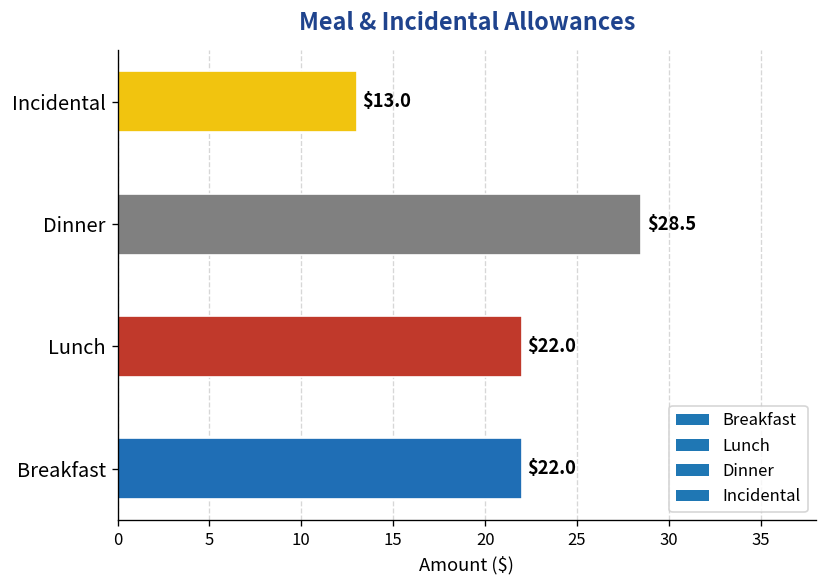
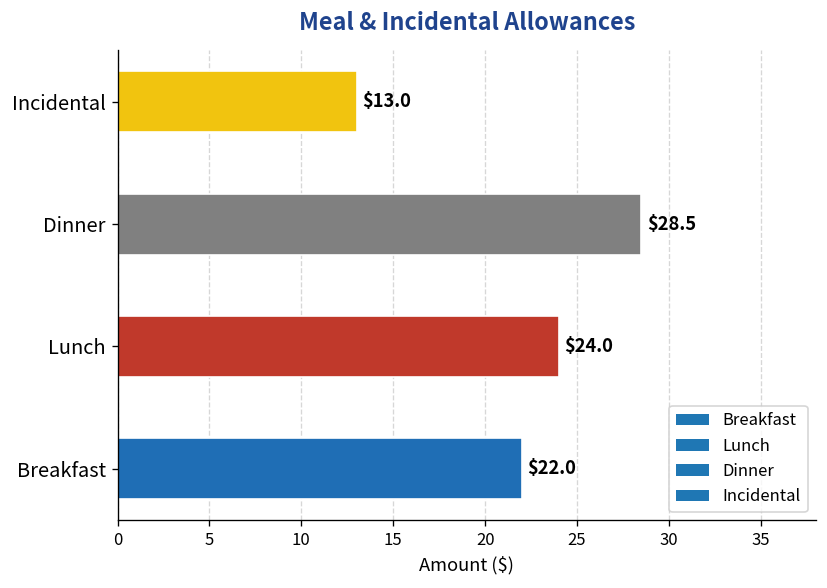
Lunch: $22.0 -> $24.0
